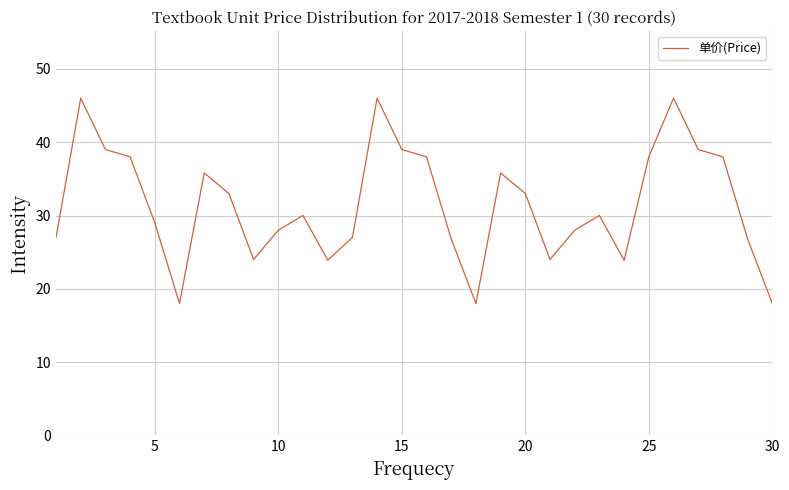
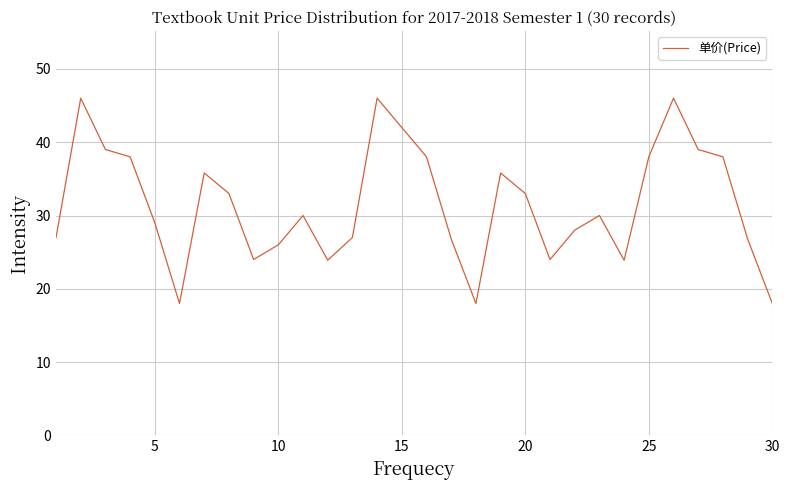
10: 28 -> 26
15: 39 -> 42
